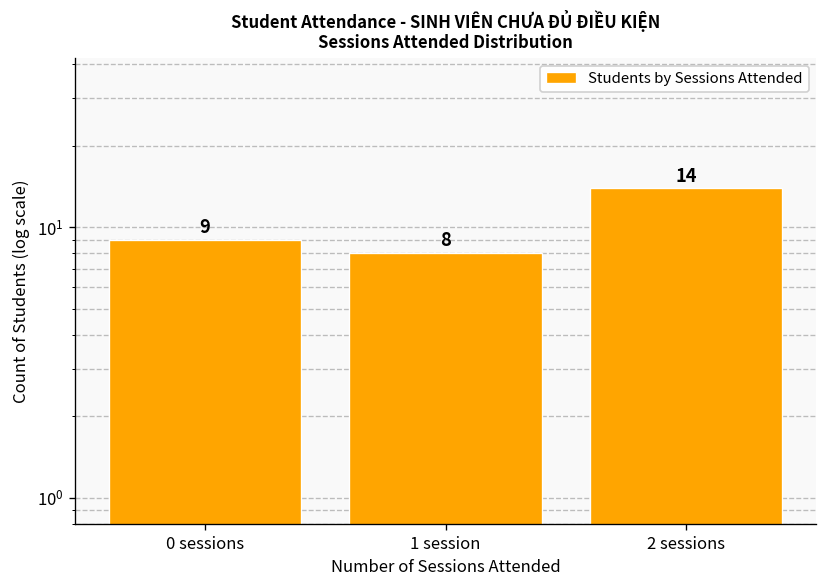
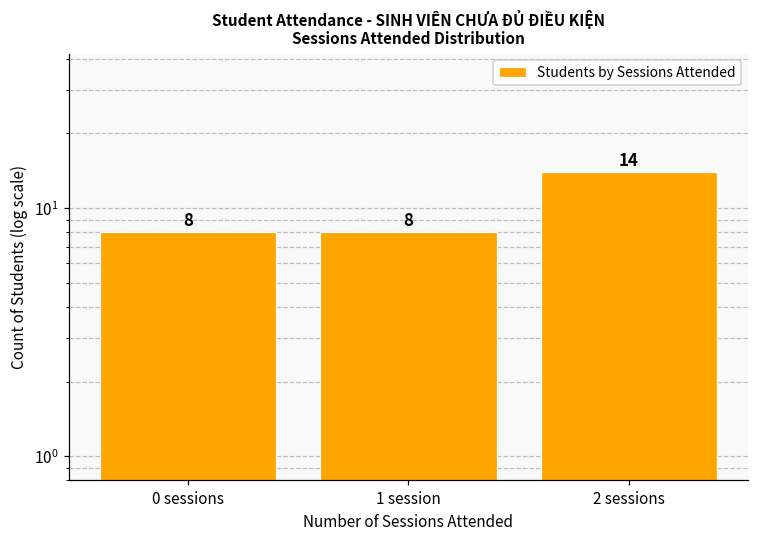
0 sessions: 9 -> 8
